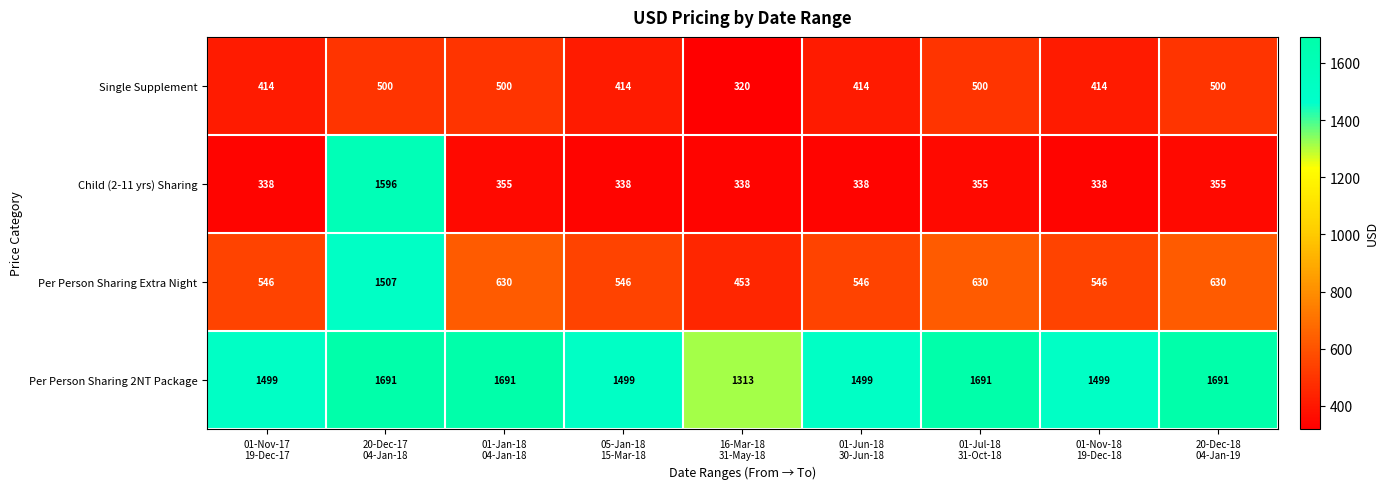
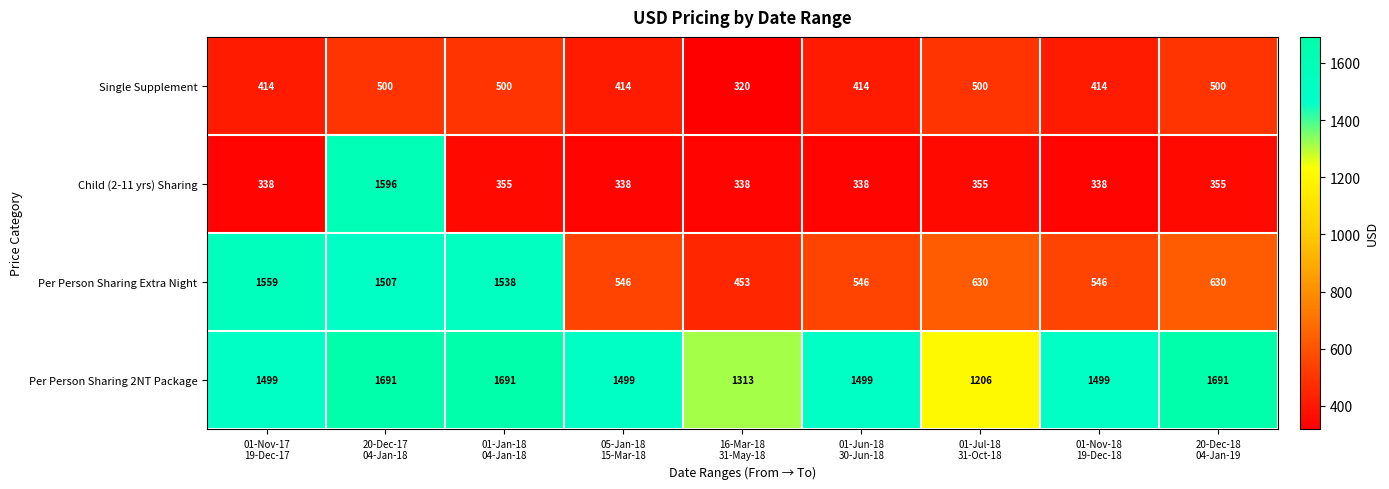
Per Person Sharing Extra Night, 01-Nov-17 19-Dec-17: 546 -> 1559
Per Person Sharing Extra Night, 01-Jan-18 04-Jan-18: 630 -> 1538
Per Person Sharing 2NT Package, 01-Jul-18 31-Oct-18: 1691 -> 1206
